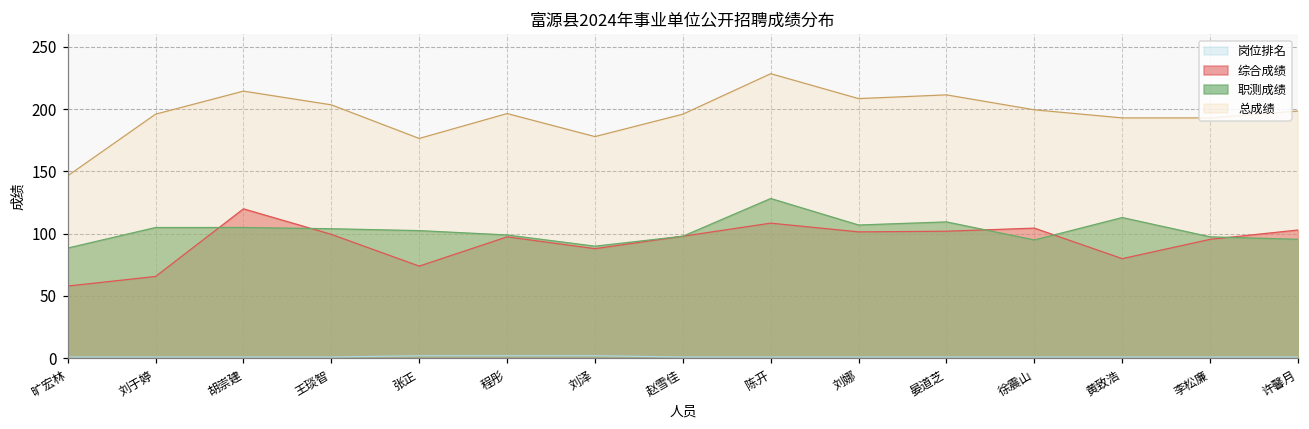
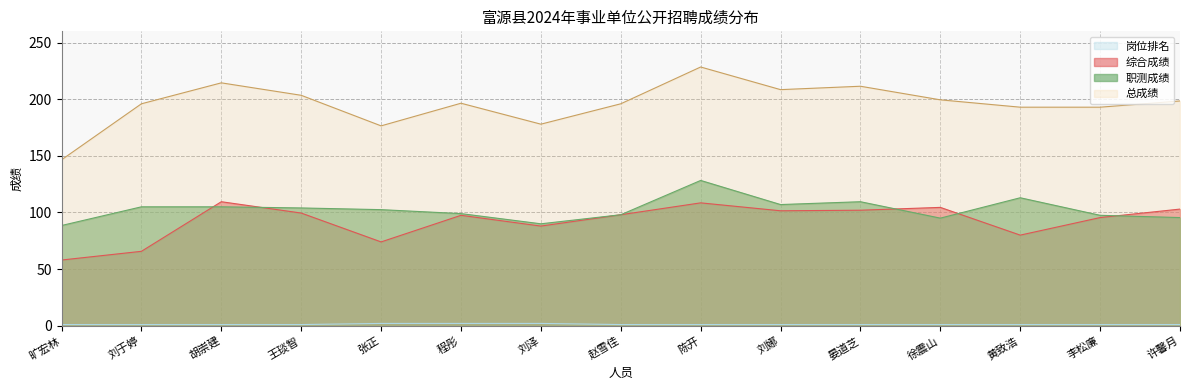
综合成绩, 胡崇建: 120 -> 110
